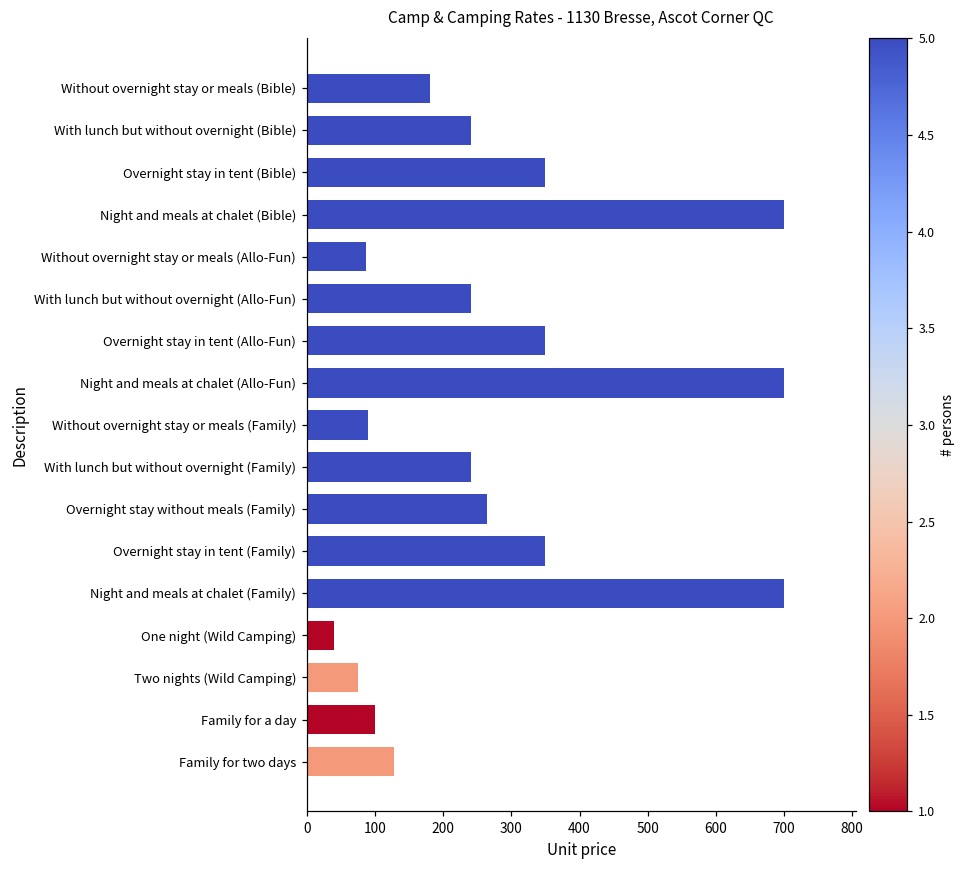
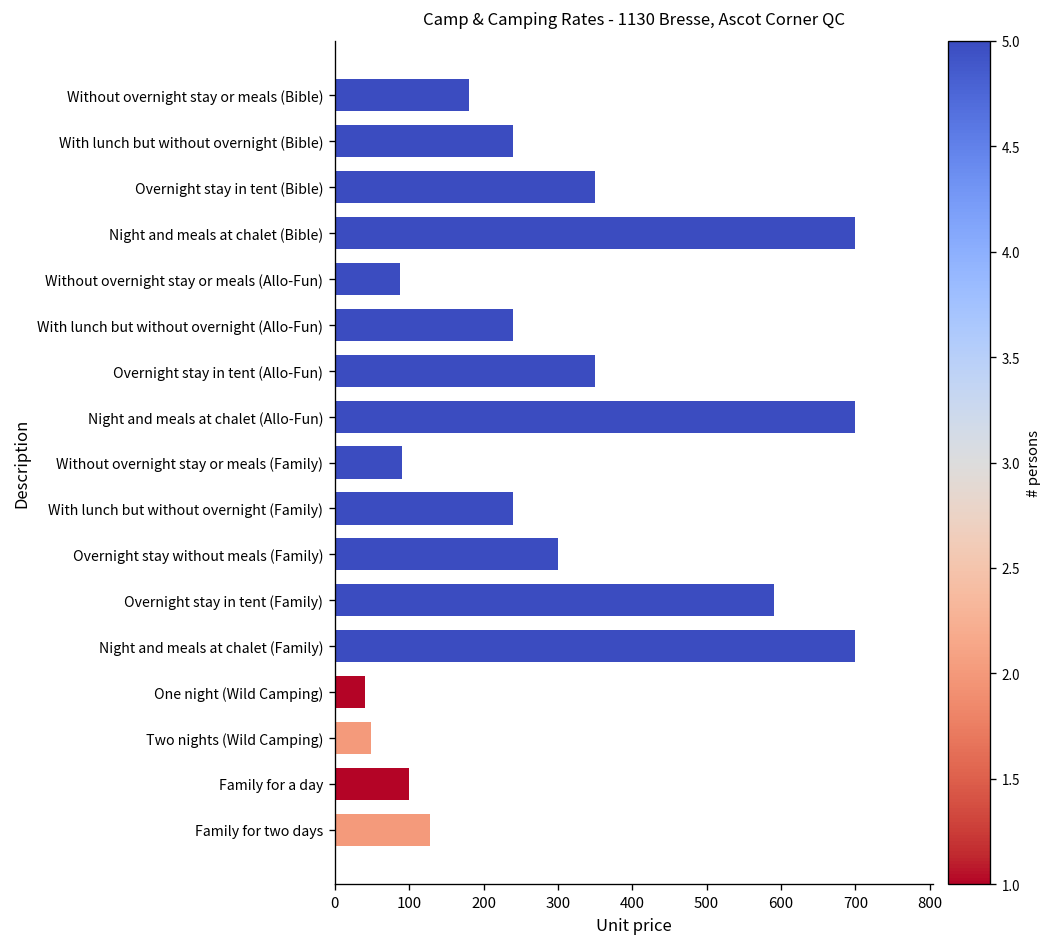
Overnight stay without meals (Family): 260 -> 300
Overnight stay in tent (Family): 350 -> 590
Two nights (Wild Camping): 80 -> 50
